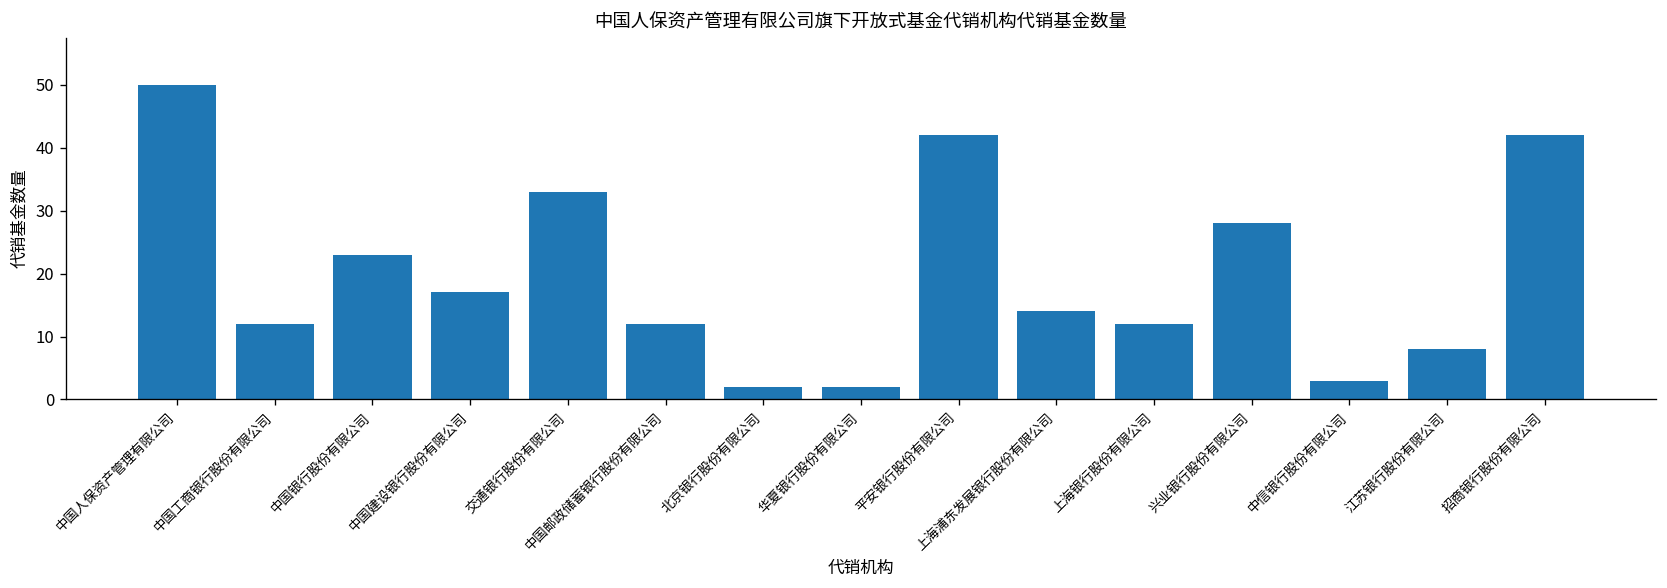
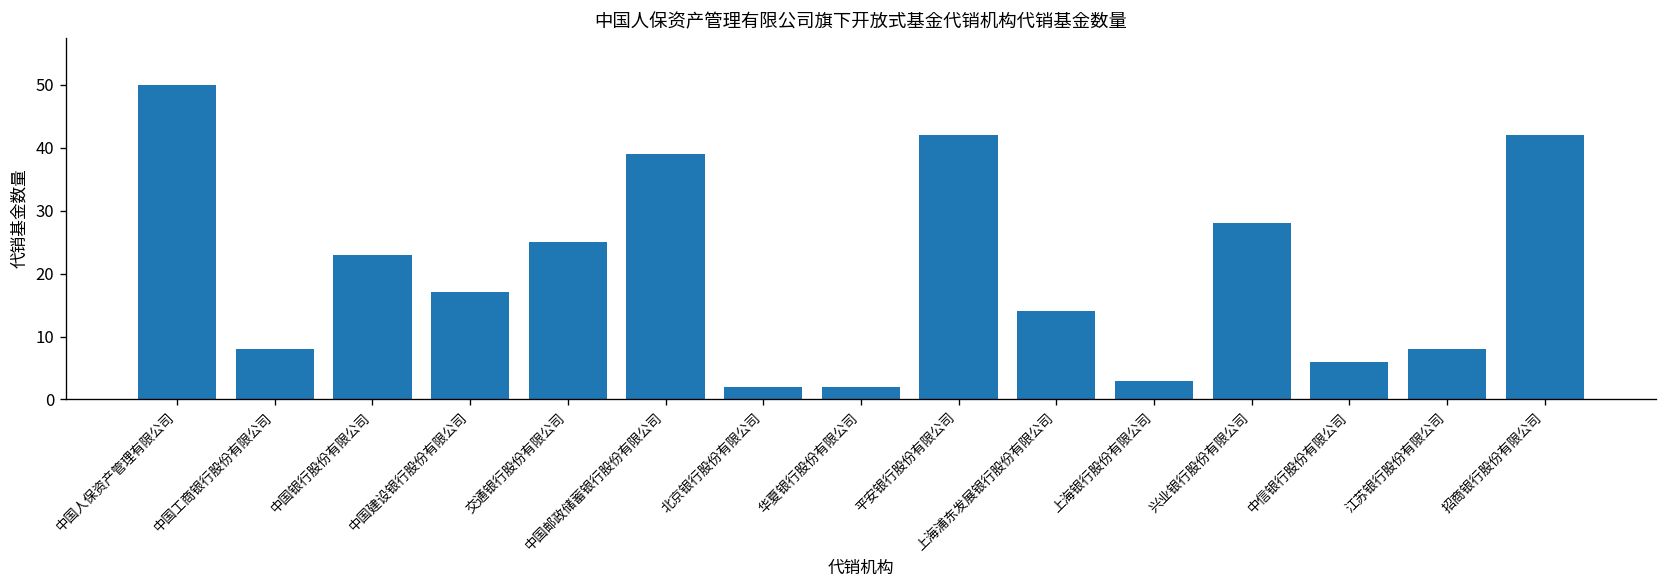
中国工商银行股份有限公司: 12 -> 8
交通银行股份有限公司: 33 -> 25
中国邮政储蓄银行股份有限公司: 12 -> 39
上海银行股份有限公司: 12 -> 3
中信银行股份有限公司: 3 -> 6
